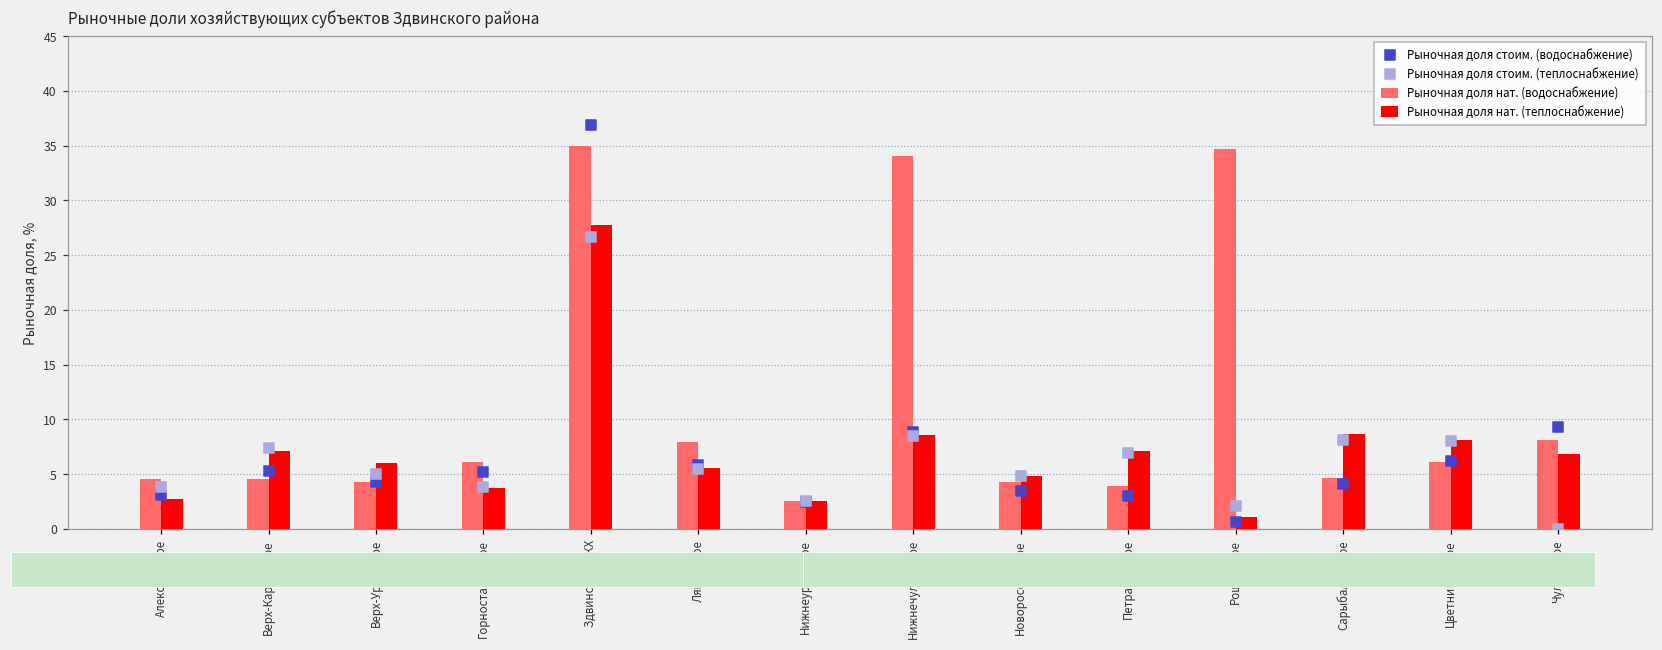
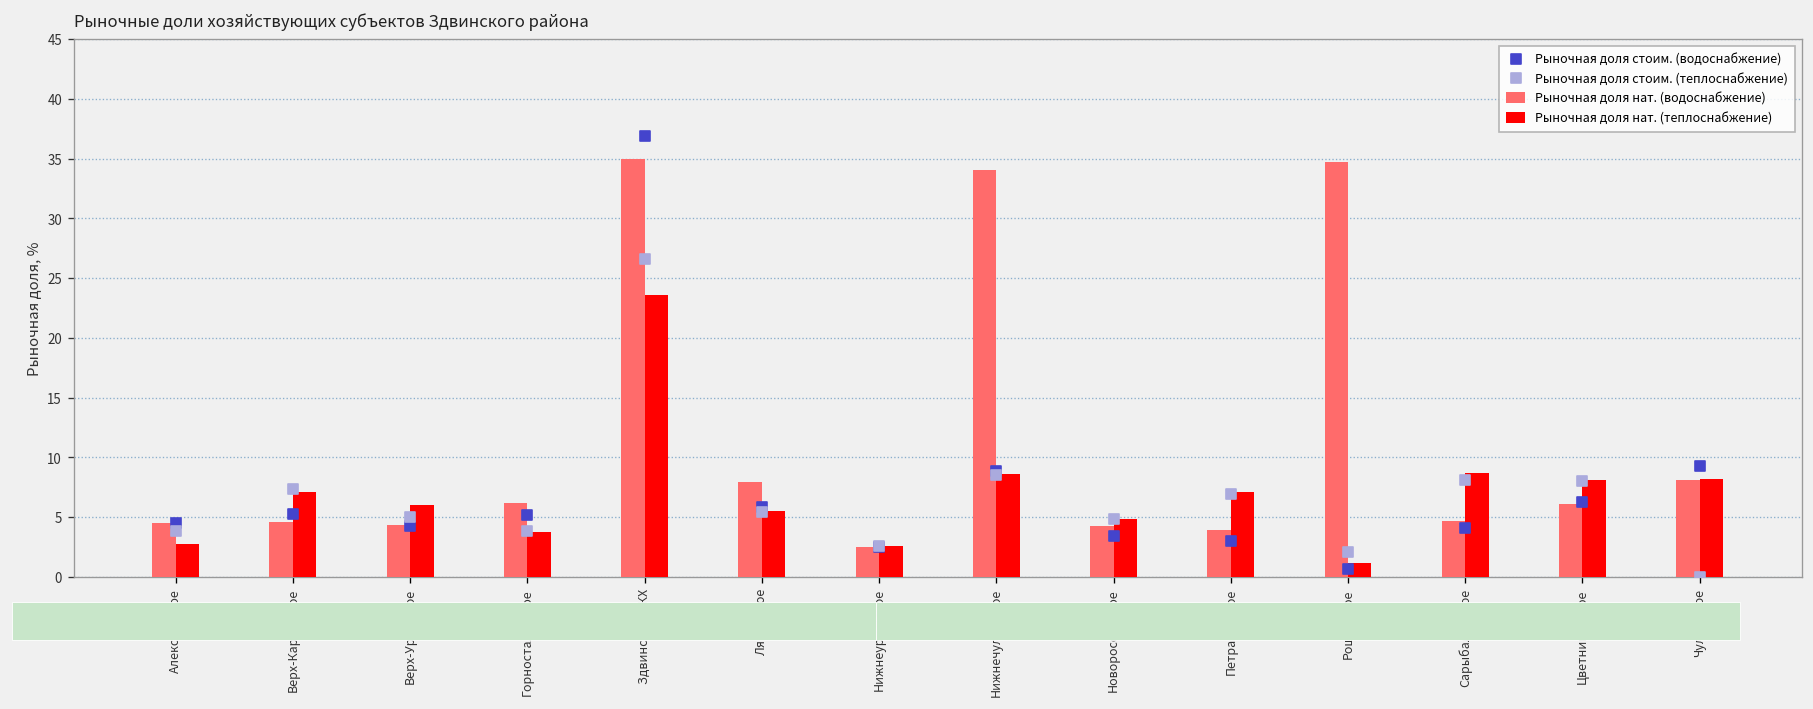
Рыночная доля стоим. (водоснабжение), Алексеевское: 3 -> 5
Рыночная доля нат. (теплоснабжение), Здвинское ЖКХ: 28 -> 24
Рыночная доля нат. (теплоснабжение), Чулымское: 7 -> 8
